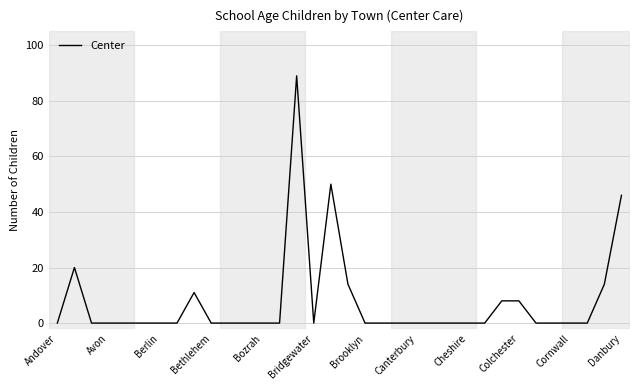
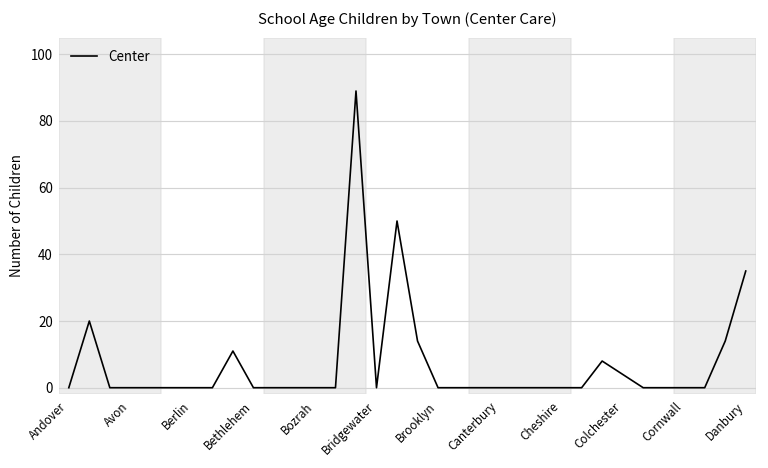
Colchester: 8 -> 4
Danbury: 46 -> 35
